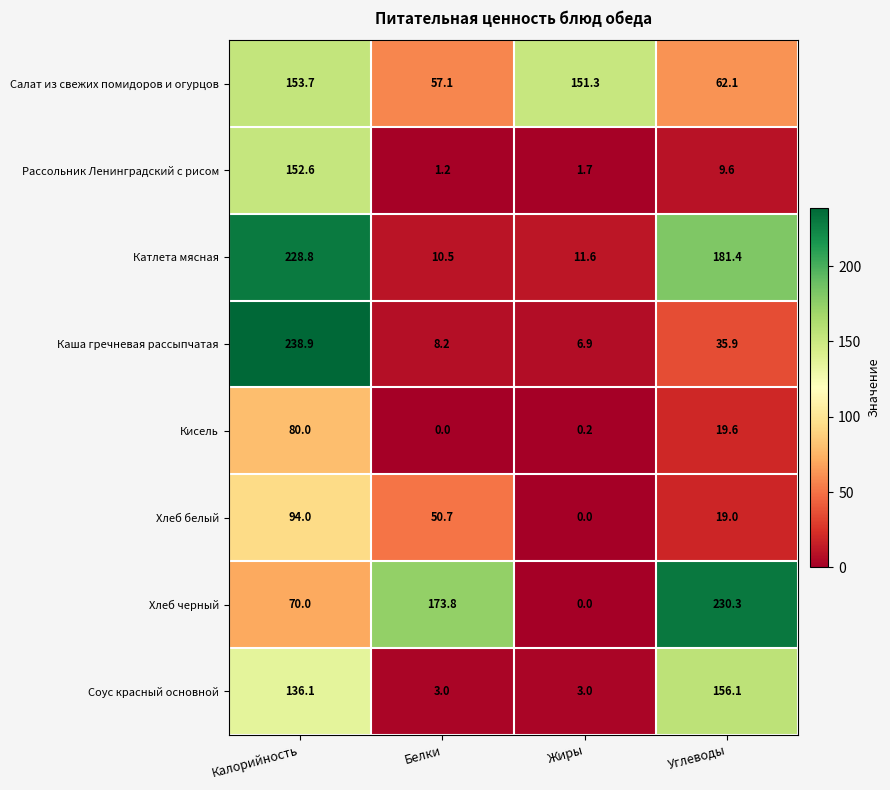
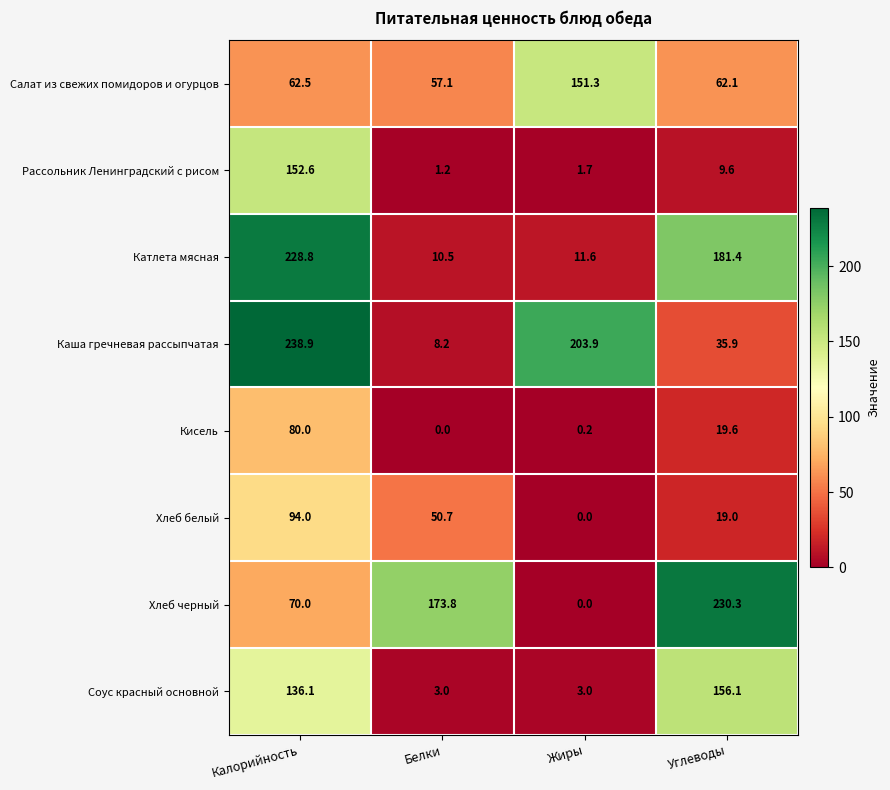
Салат из свежих помидоров и огурцов, Калорийность: 153.7 -> 62.5
Каша гречневая рассыпчатая, Жиры: 6.9 -> 203.9
